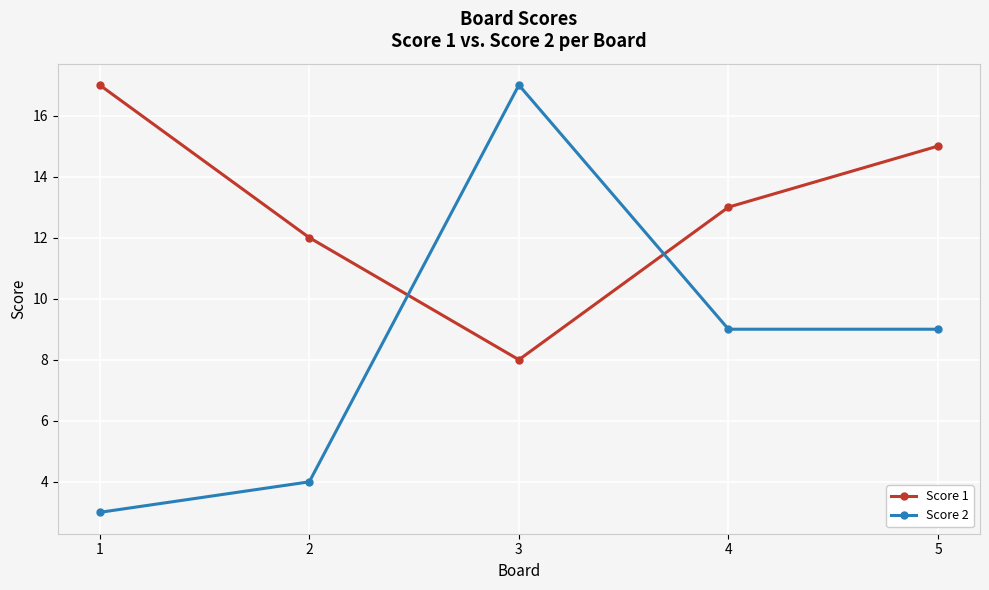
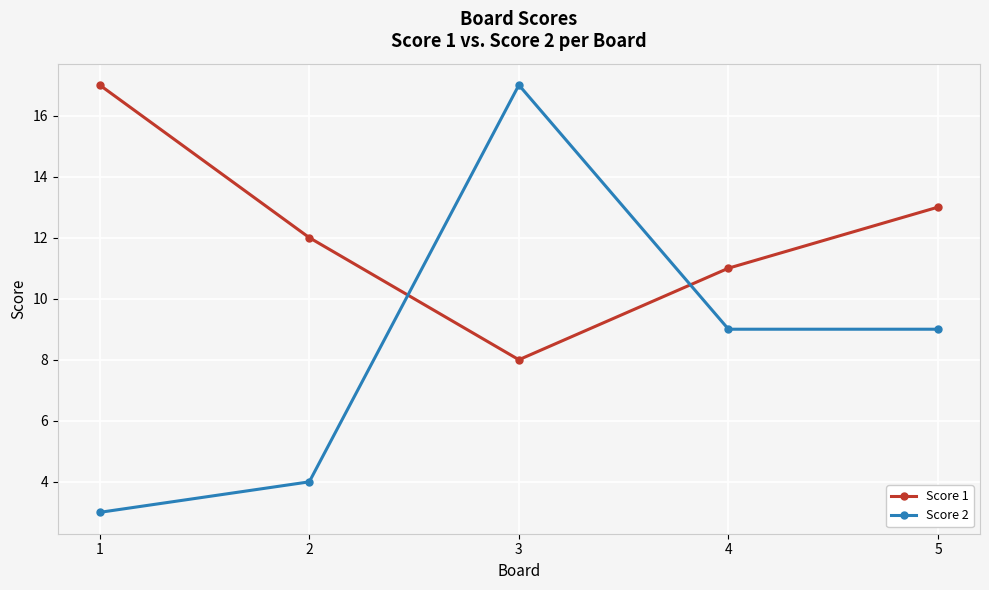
Score 1, 4: 13 -> 11
Score 1, 5: 15 -> 13
